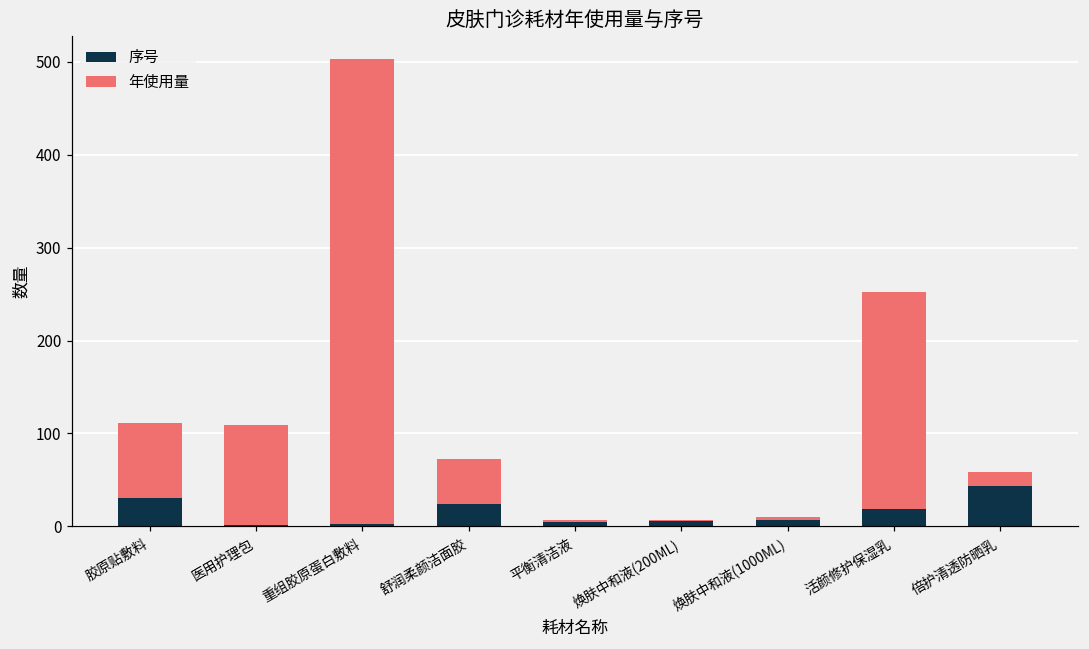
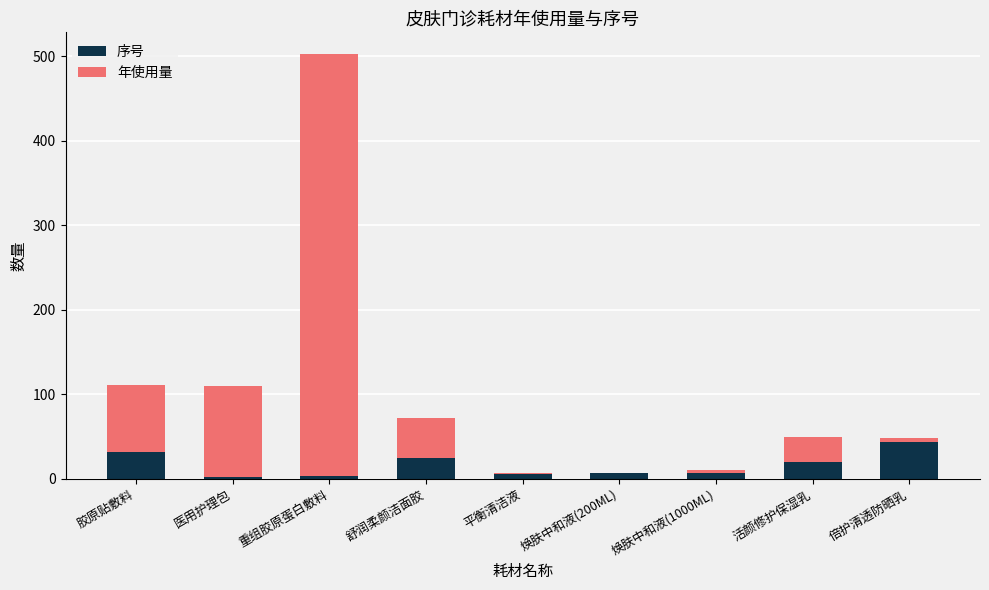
年使用量, 活颜修护保湿乳: 230 -> 30
年使用量, 倍护清透防晒乳: 20 -> 10
